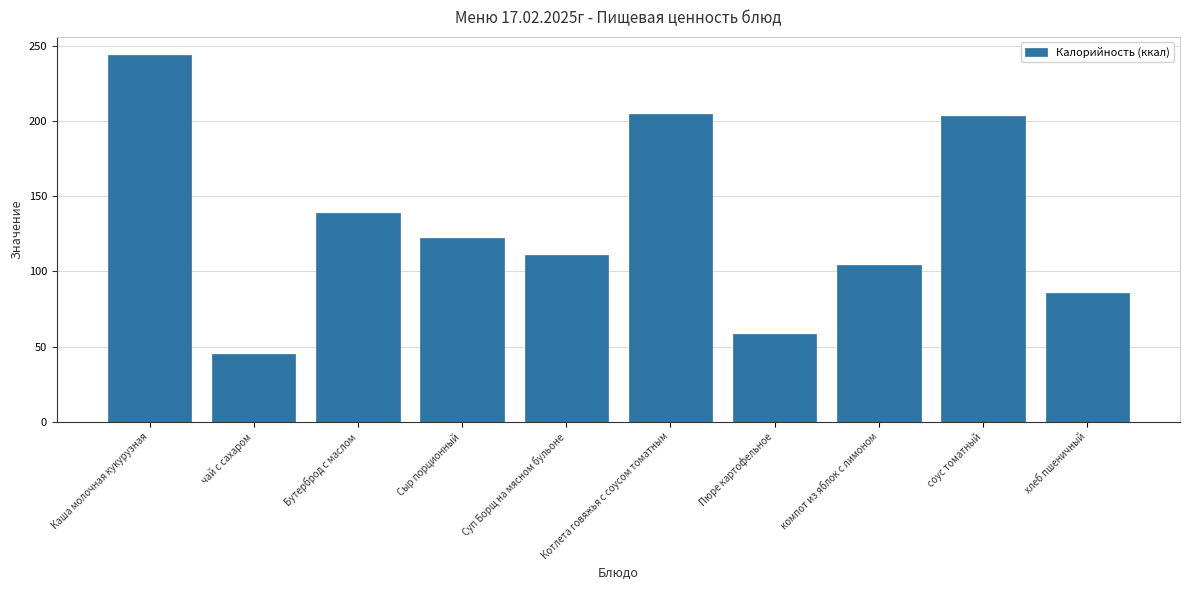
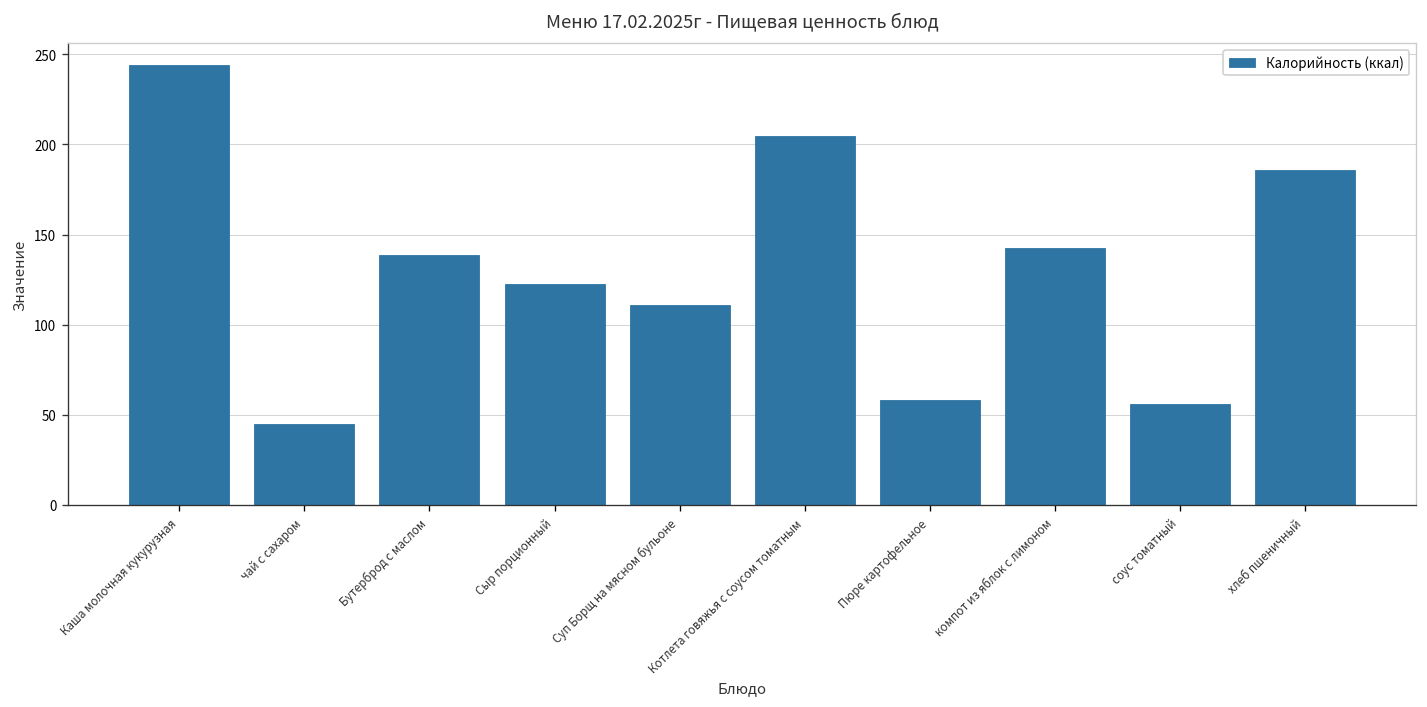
компот из яблок с лимоном: 104 -> 143
соус томатный: 204 -> 56
хлеб пшеничный: 86 -> 186
